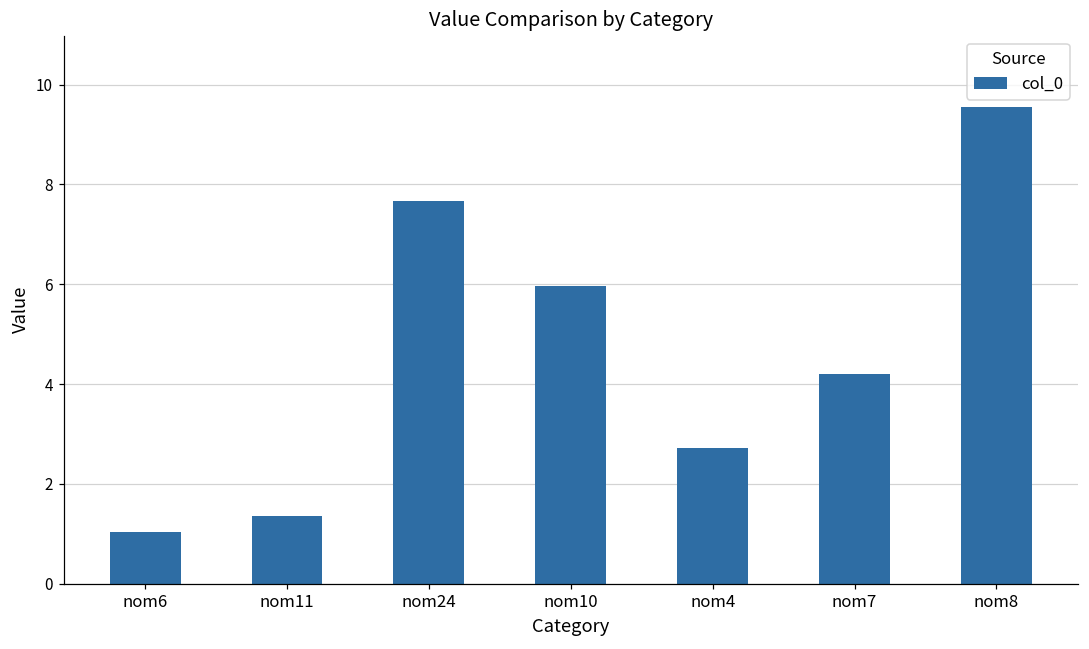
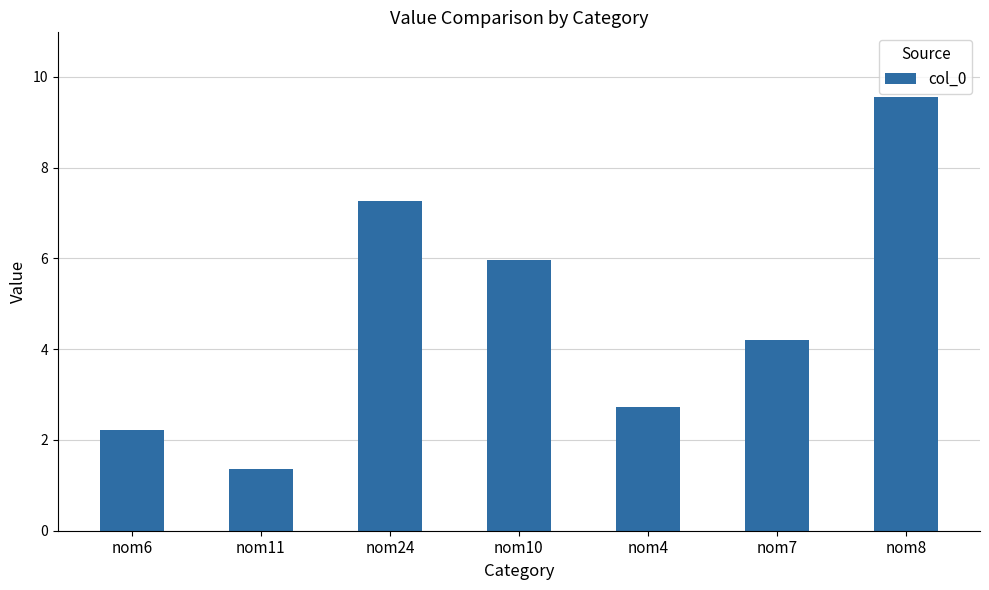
nom6: 1.0 -> 2.2
nom24: 7.7 -> 7.3
